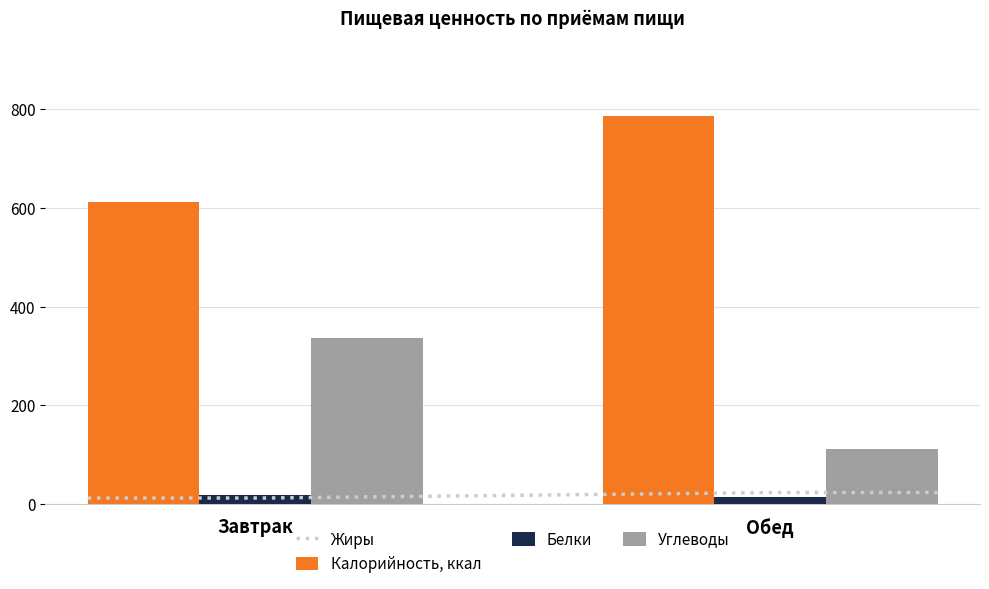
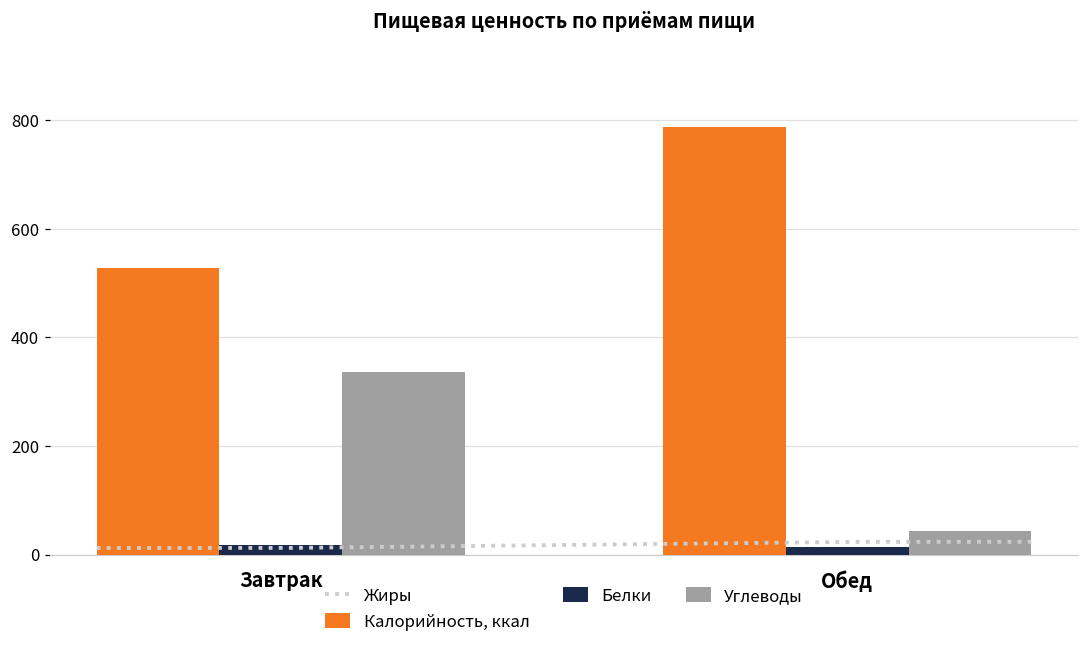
Калорийность, ккал, Завтрак: 610 -> 530
Углеводы, Обед: 110 -> 40
